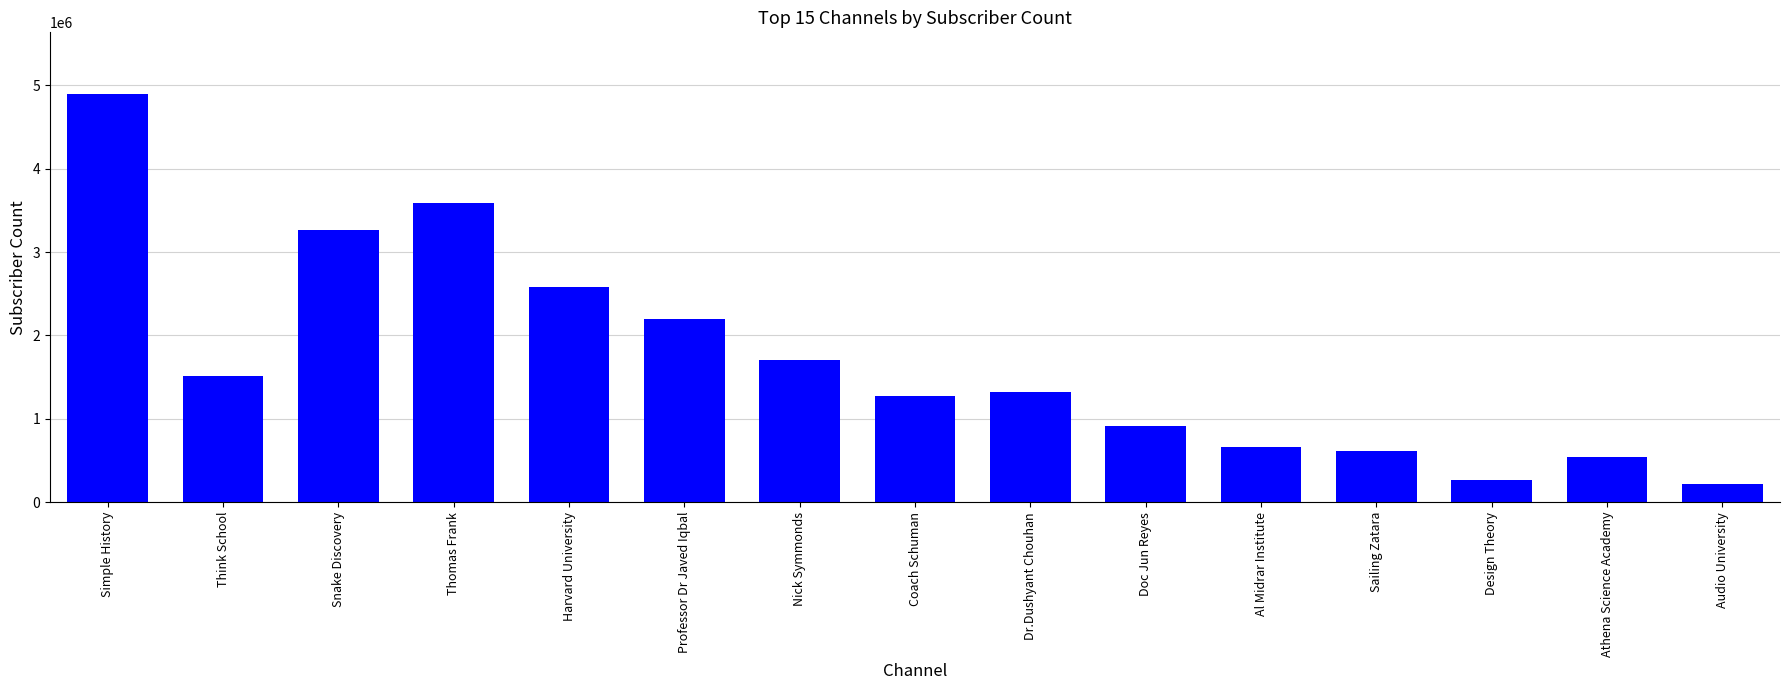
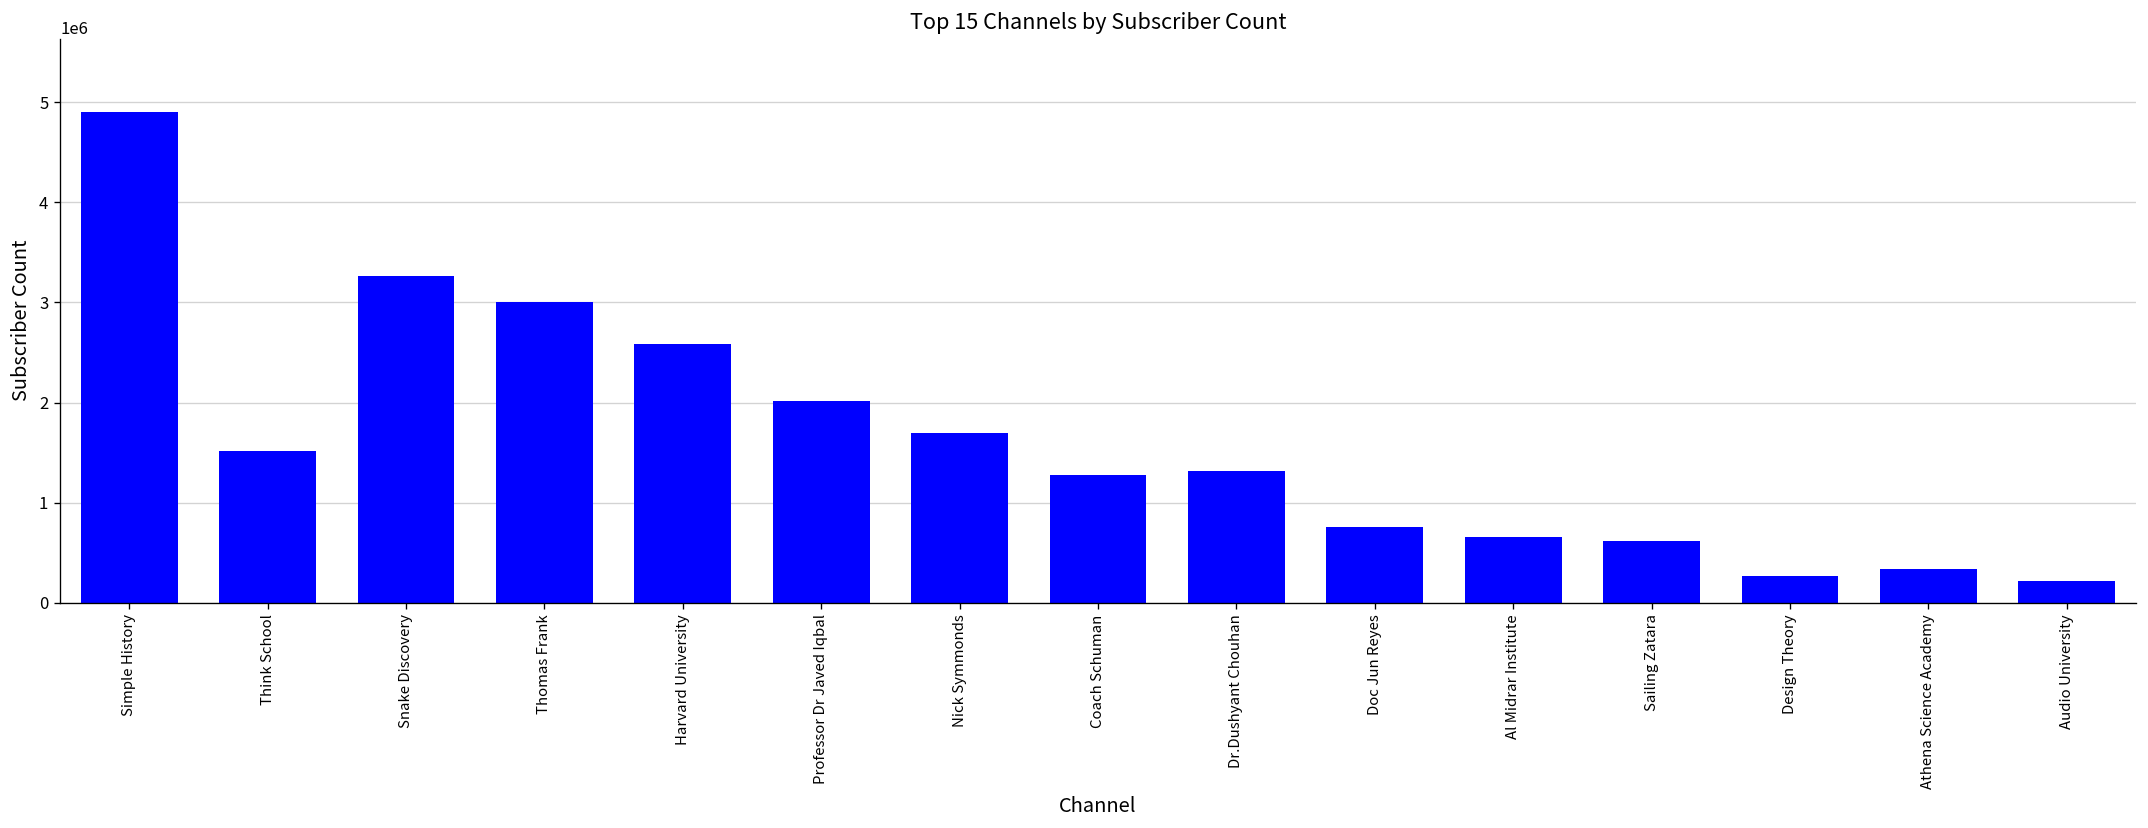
Thomas Frank: 3600000 -> 3000000
Professor Dr Javed Iqbal: 2200000 -> 2000000
Doc Jun Reyes: 900000 -> 800000
Athena Science Academy: 500000 -> 300000
